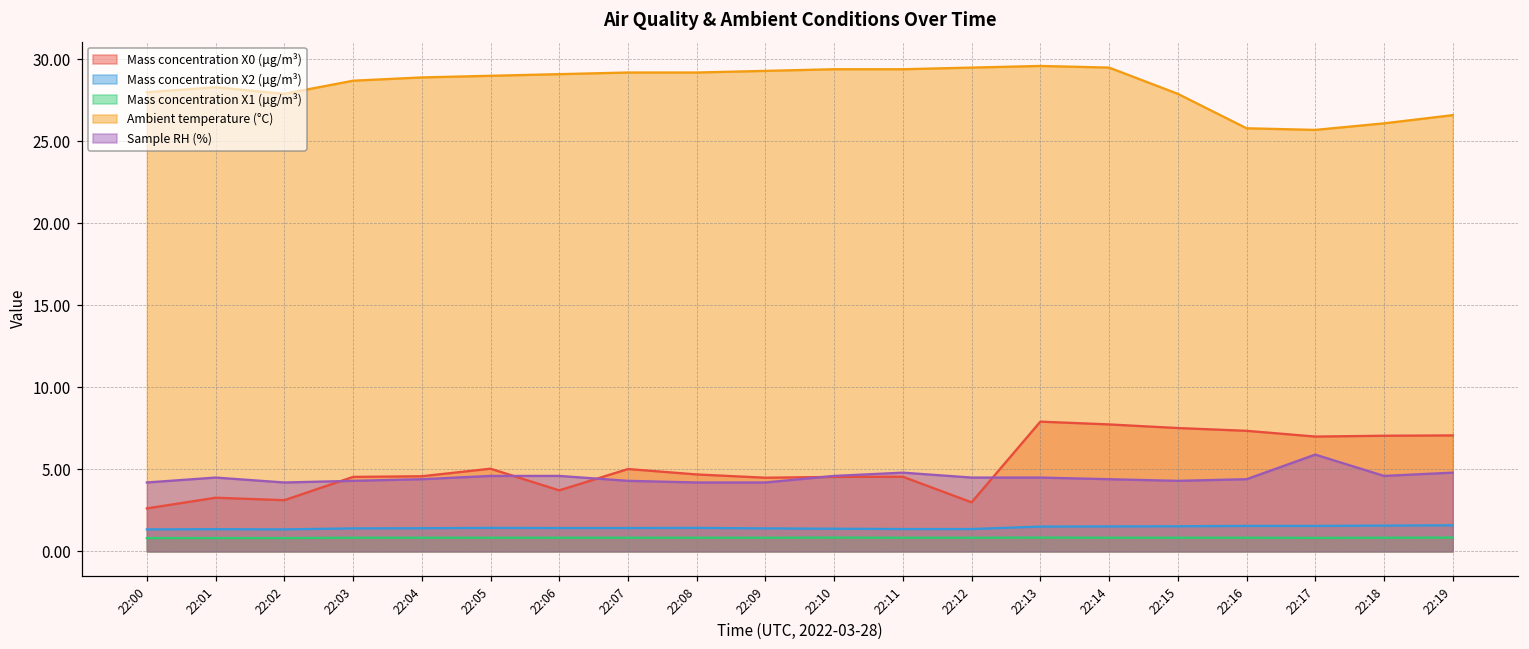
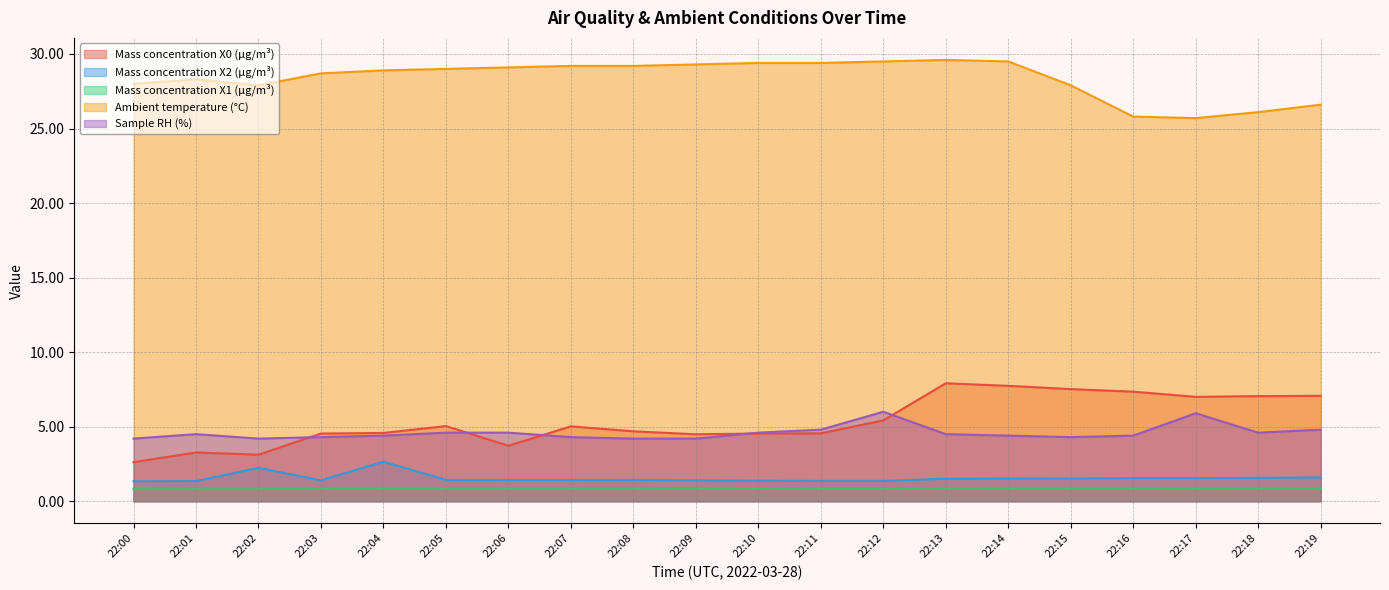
Mass concentration X2 (μg/m³), 22:02: 1.3 -> 2.2
Mass concentration X2 (μg/m³), 22:04: 1.4 -> 2.7
Mass concentration X0 (μg/m³), 22:12: 3.0 -> 5.4
Sample RH (%), 22:12: 4.5 -> 6.0
